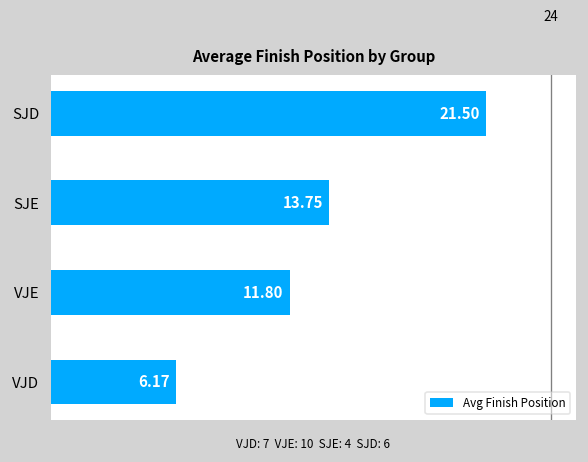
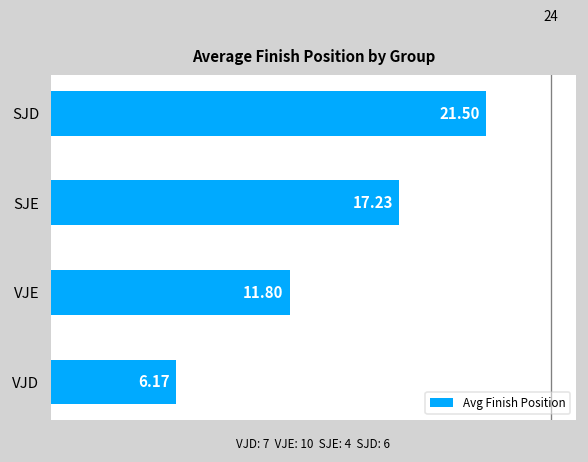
SJE: 13.75 -> 17.23
